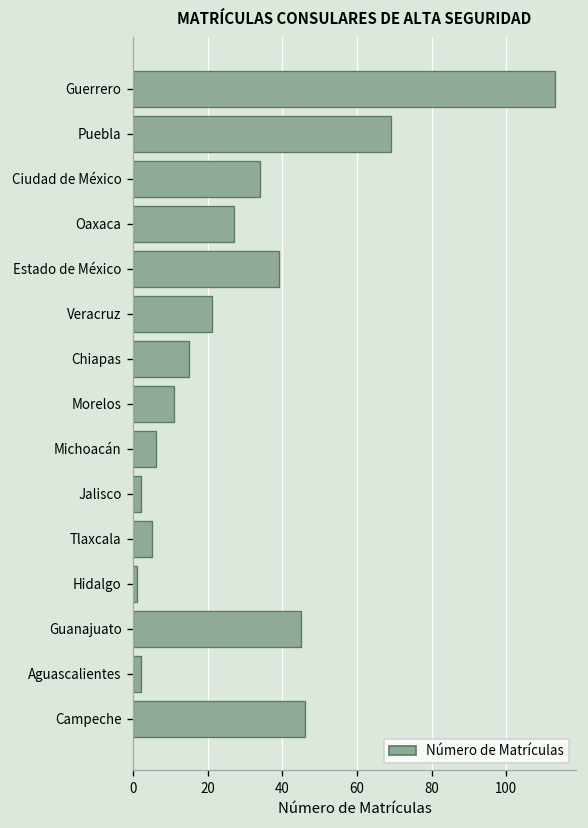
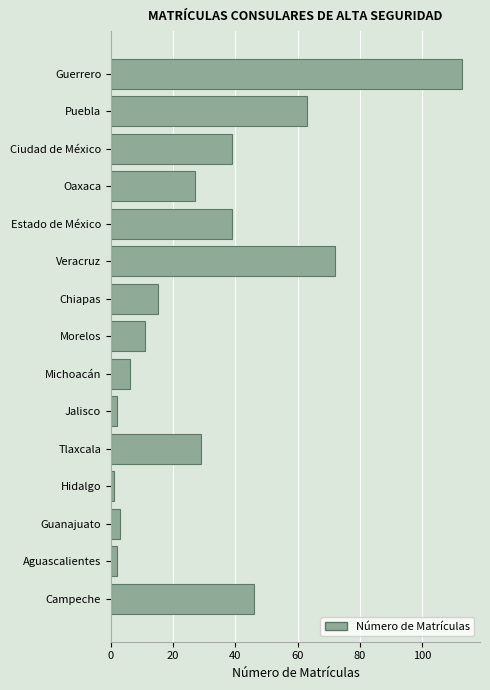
Puebla: 69 -> 63
Ciudad de México: 34 -> 39
Veracruz: 21 -> 72
Tlaxcala: 5 -> 29
Guanajuato: 45 -> 3
